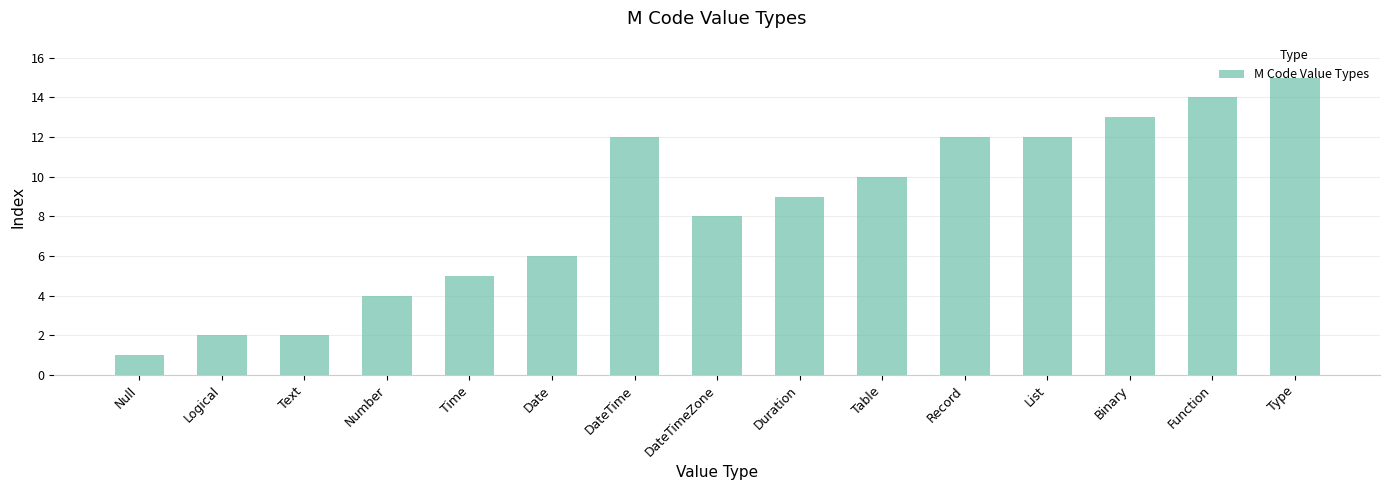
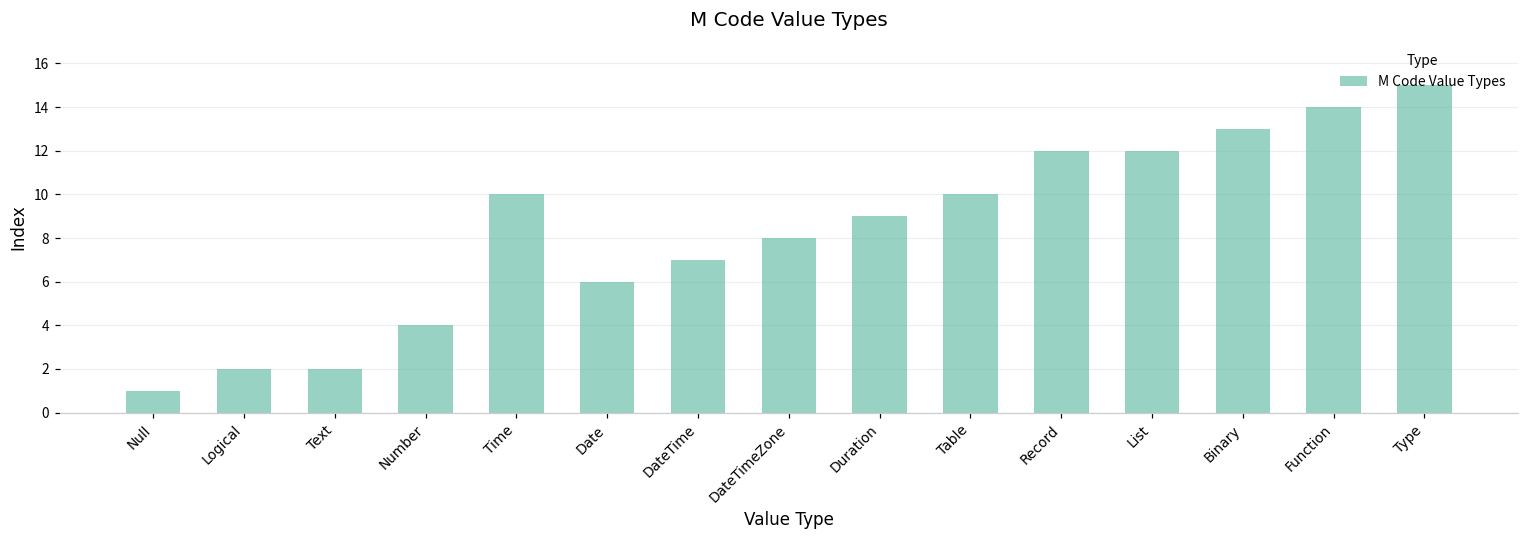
Time: 5 -> 10
DateTime: 12 -> 7
